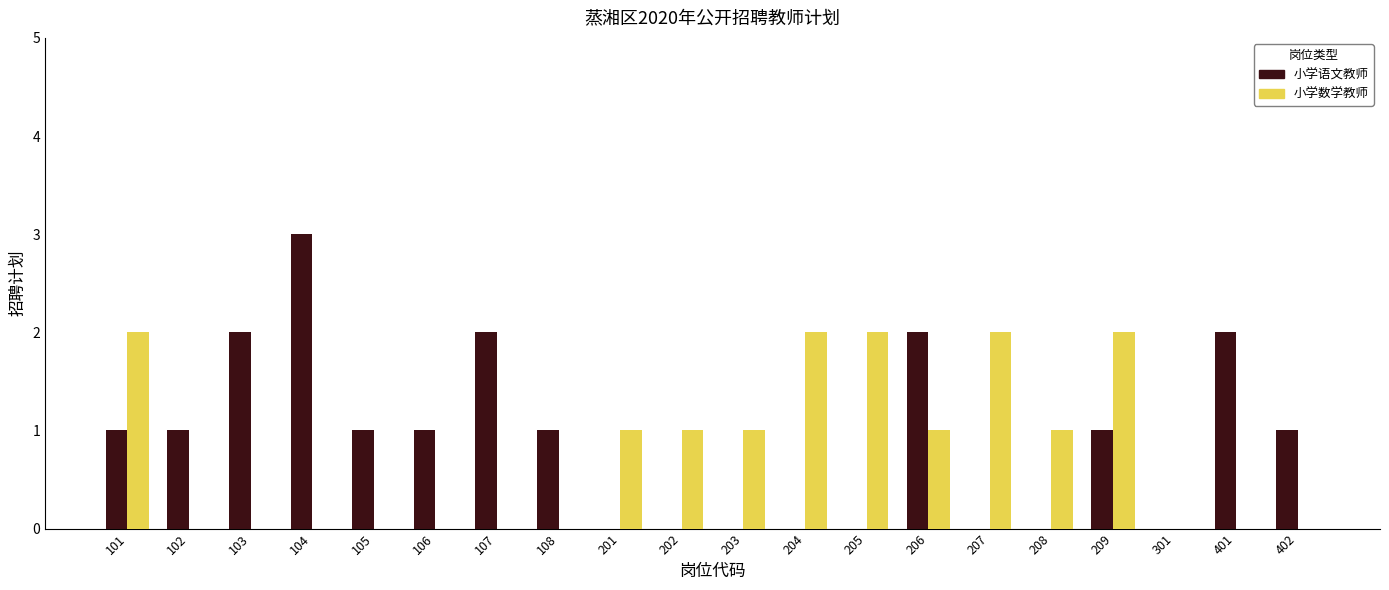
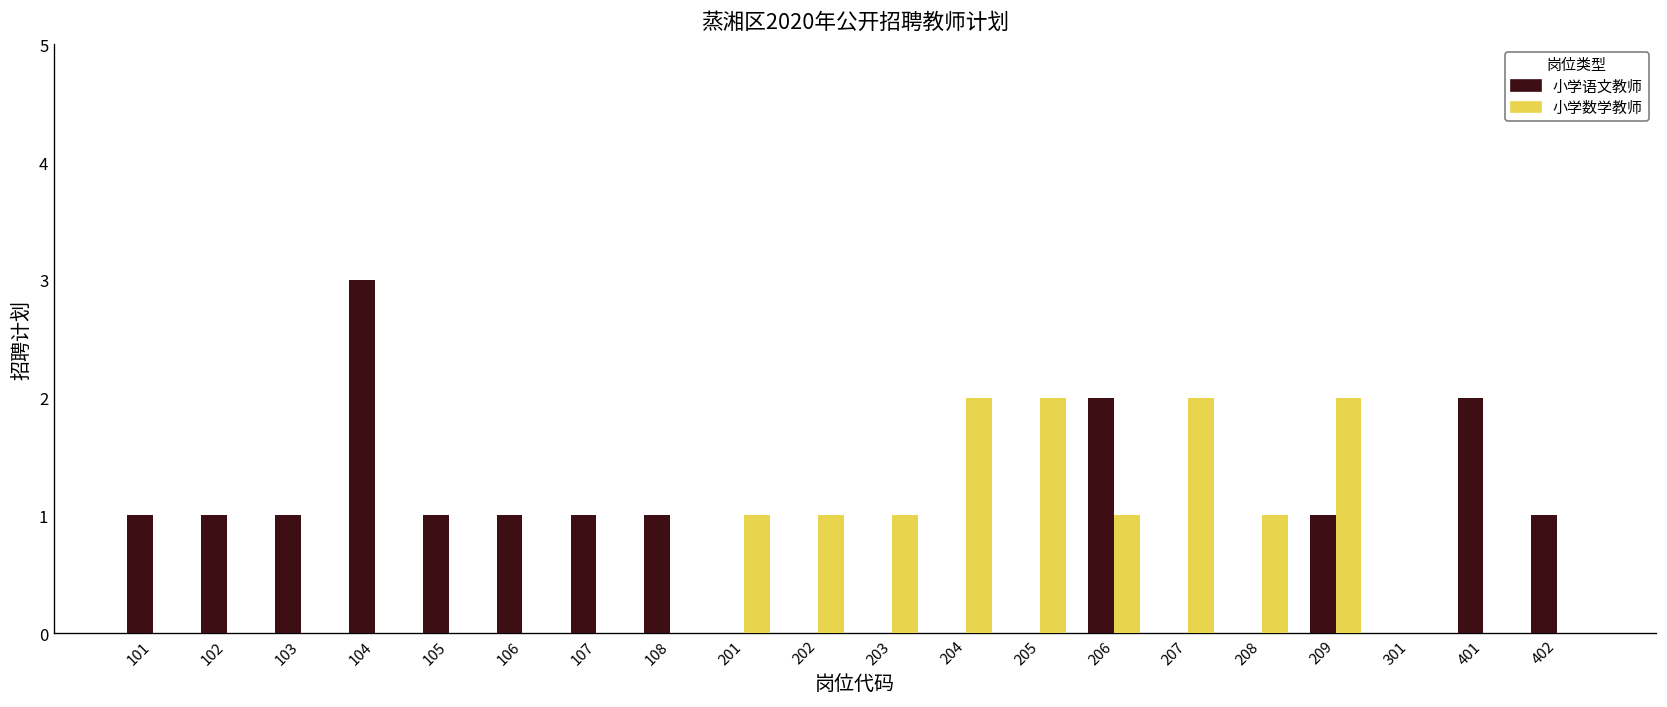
小学数学教师, 101: 2 -> 0
小学语文教师, 103: 2 -> 1
小学语文教师, 107: 2 -> 1
